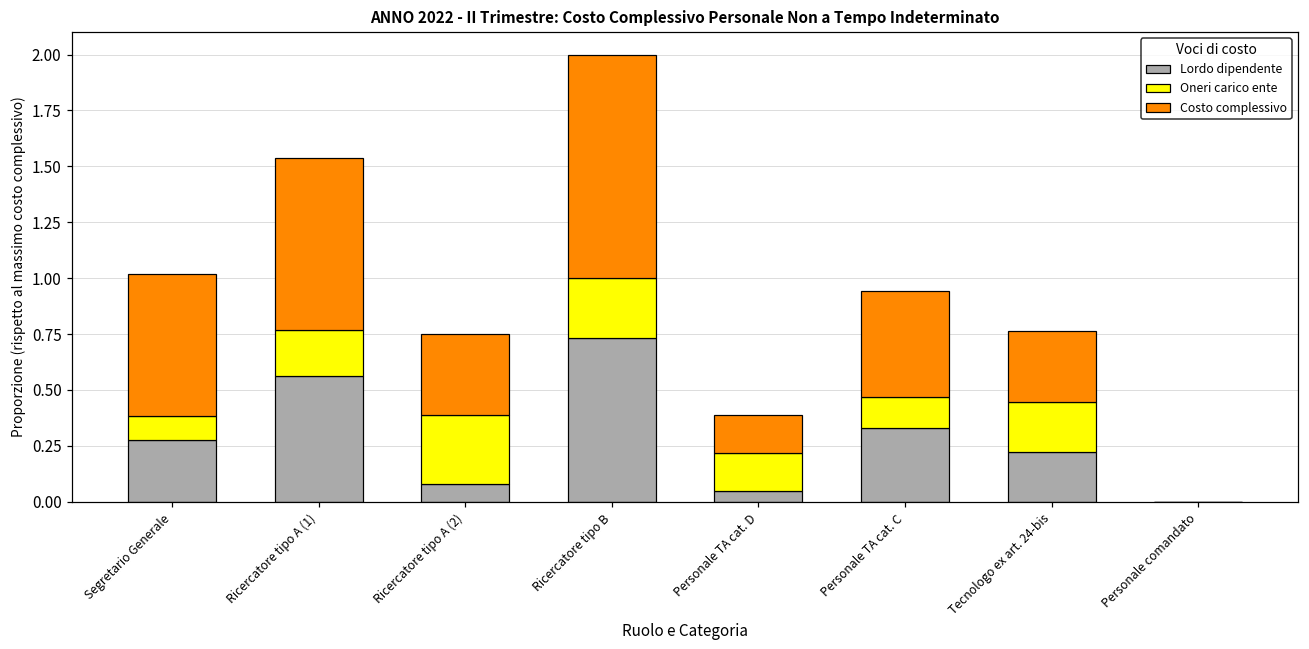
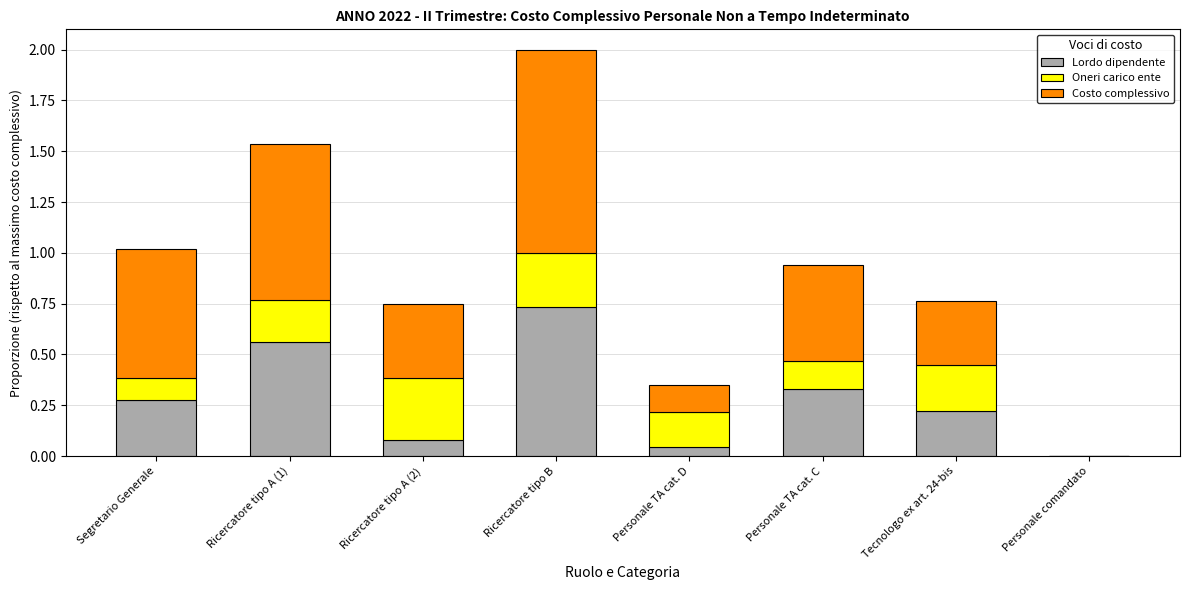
Costo complessivo, Personale TA cat. D: 0.17 -> 0.13
